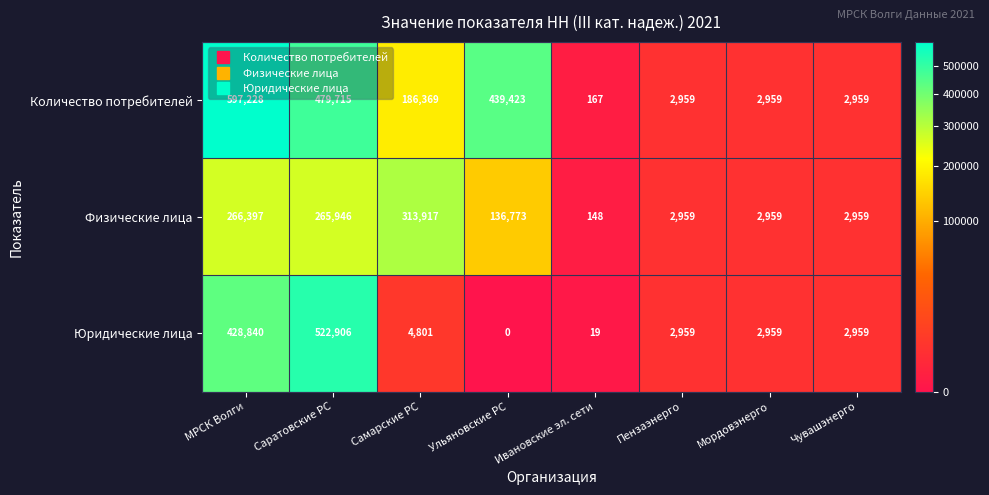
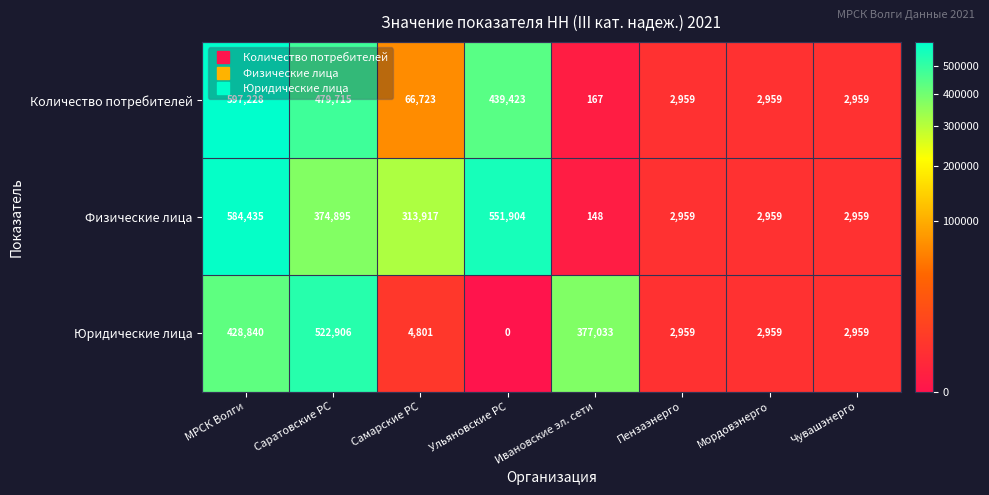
Количество потребителей, Самарские РС: 186,369 -> 66,723
Физические лица, МРСК Волги: 266,397 -> 584,435
Физические лица, Саратовские РС: 265,946 -> 374,895
Физические лица, Ульяновские РС: 136,773 -> 551,904
Юридические лица, Ивановские эл. сети: 19 -> 377,033
